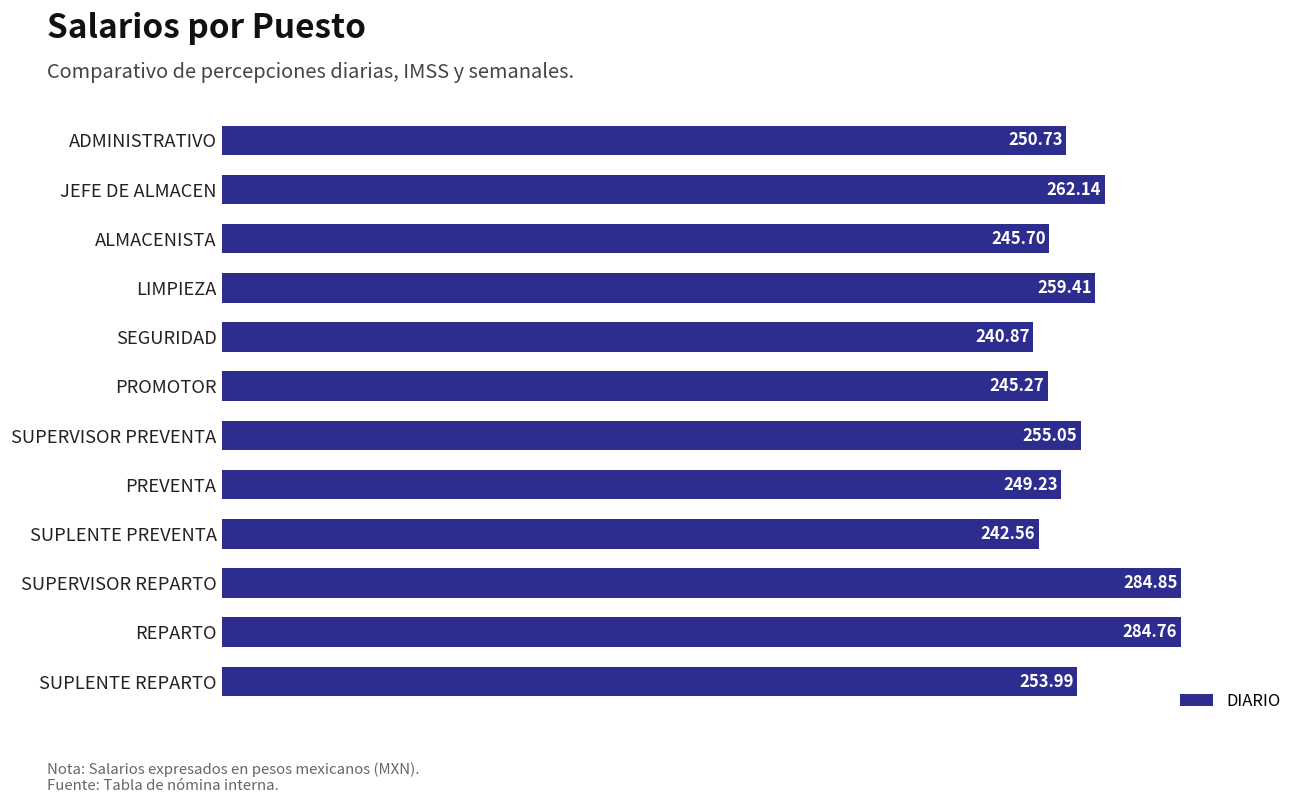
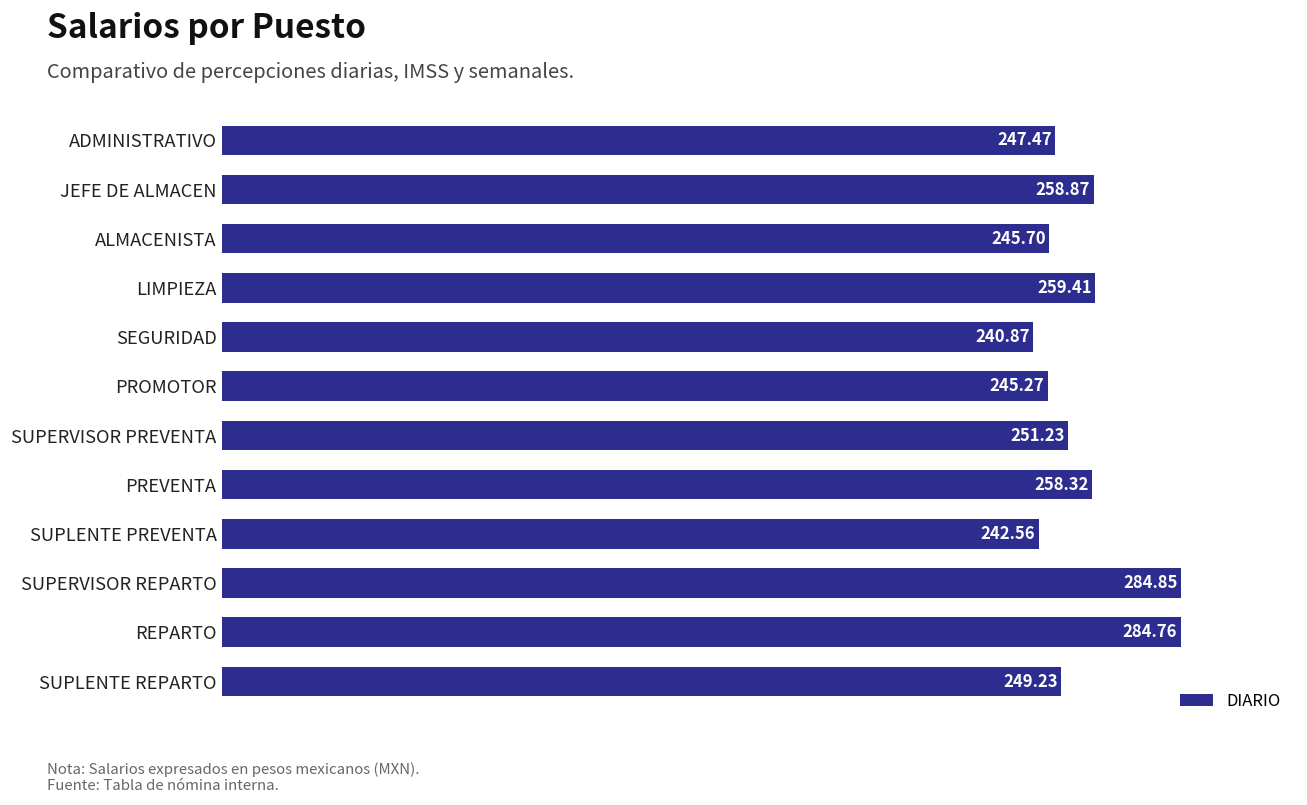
ADMINISTRATIVO: 250.73 -> 247.47
JEFE DE ALMACEN: 262.14 -> 258.87
SUPERVISOR PREVENTA: 255.05 -> 251.23
PREVENTA: 249.23 -> 258.32
SUPLENTE REPARTO: 253.99 -> 249.23
